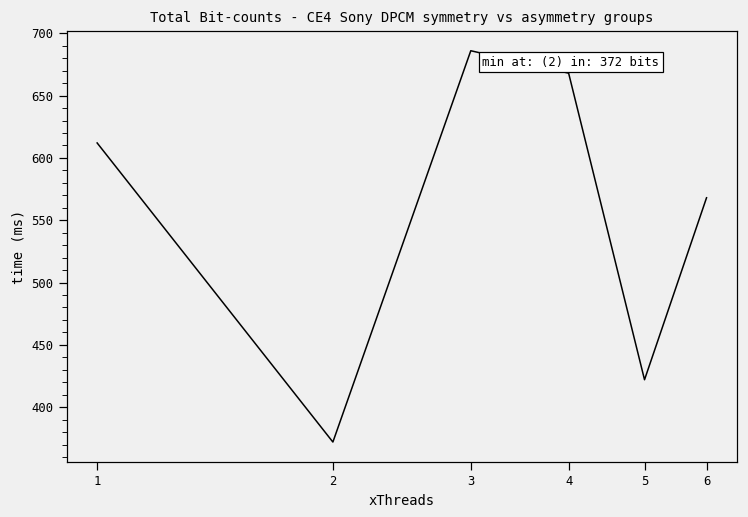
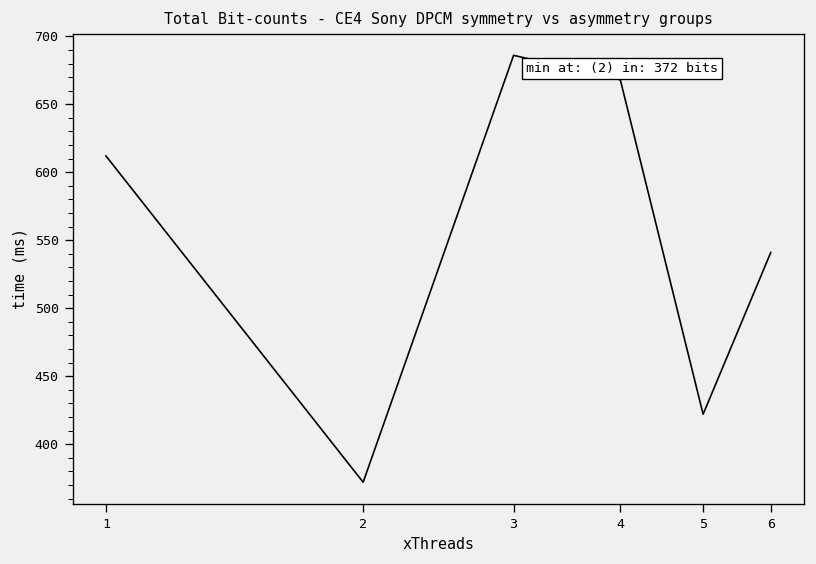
6: 568 -> 541
